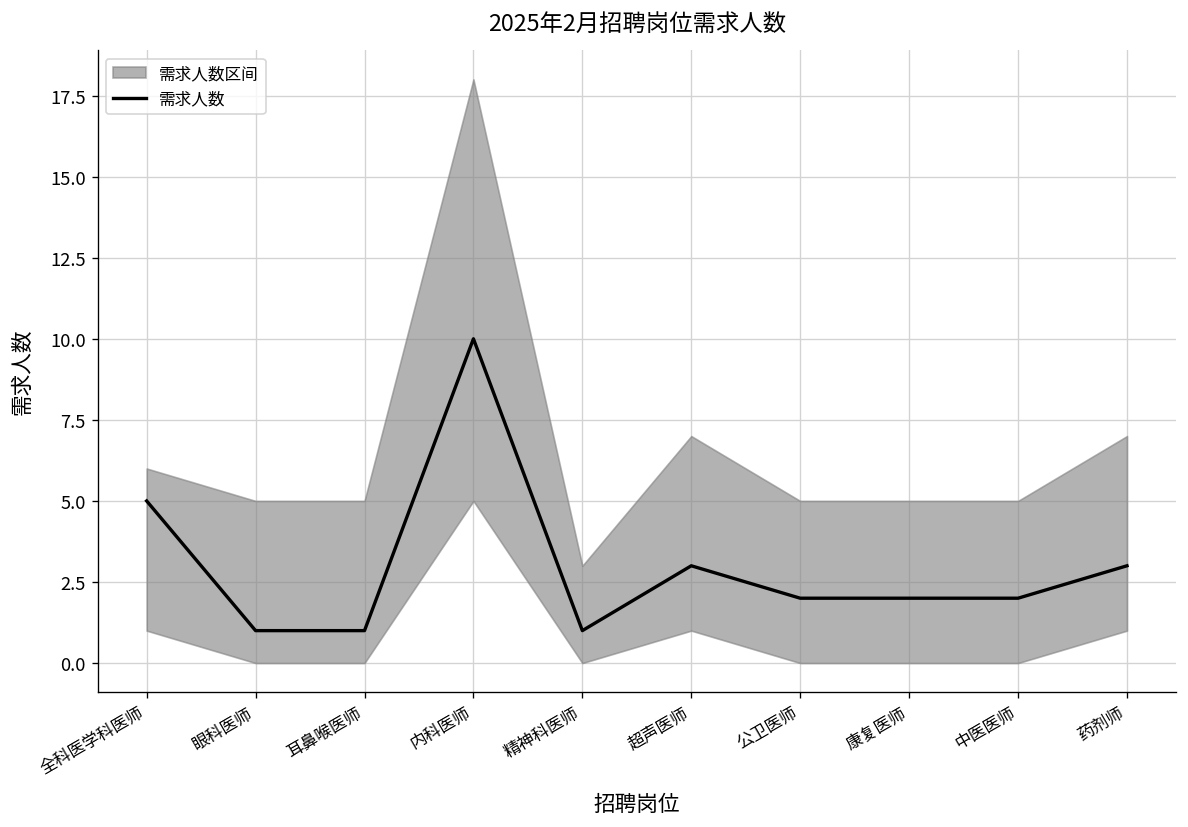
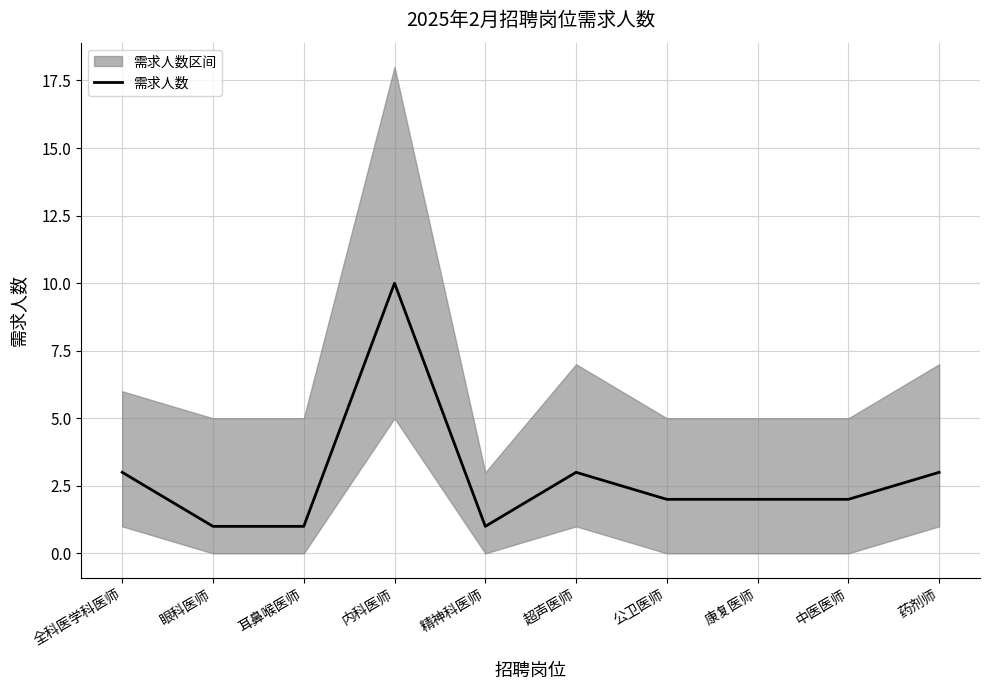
需求人数, 全科医学科医师: 5 -> 3
